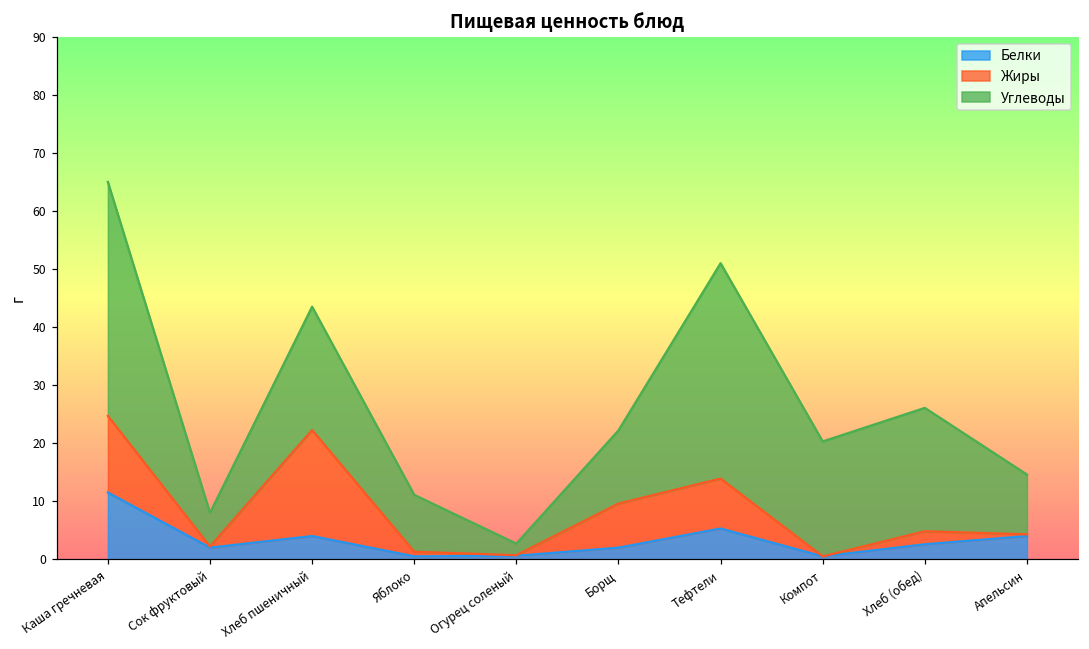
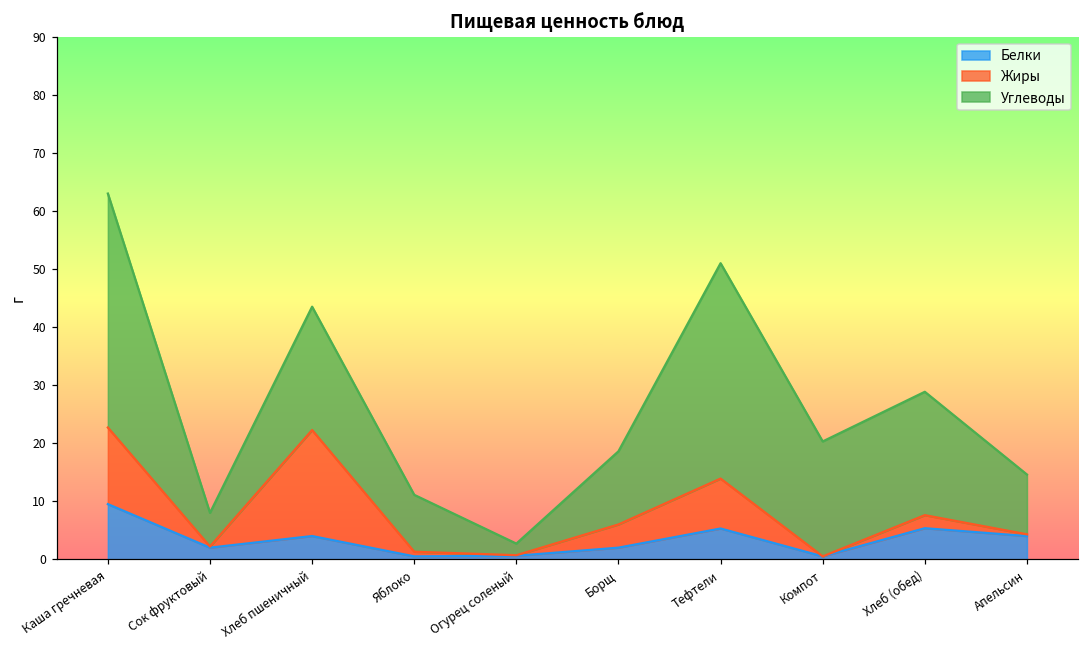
Белки, Каша гречневая: 12 -> 10
Жиры, Борщ: 8 -> 4
Белки, Хлеб (обед): 3 -> 5
